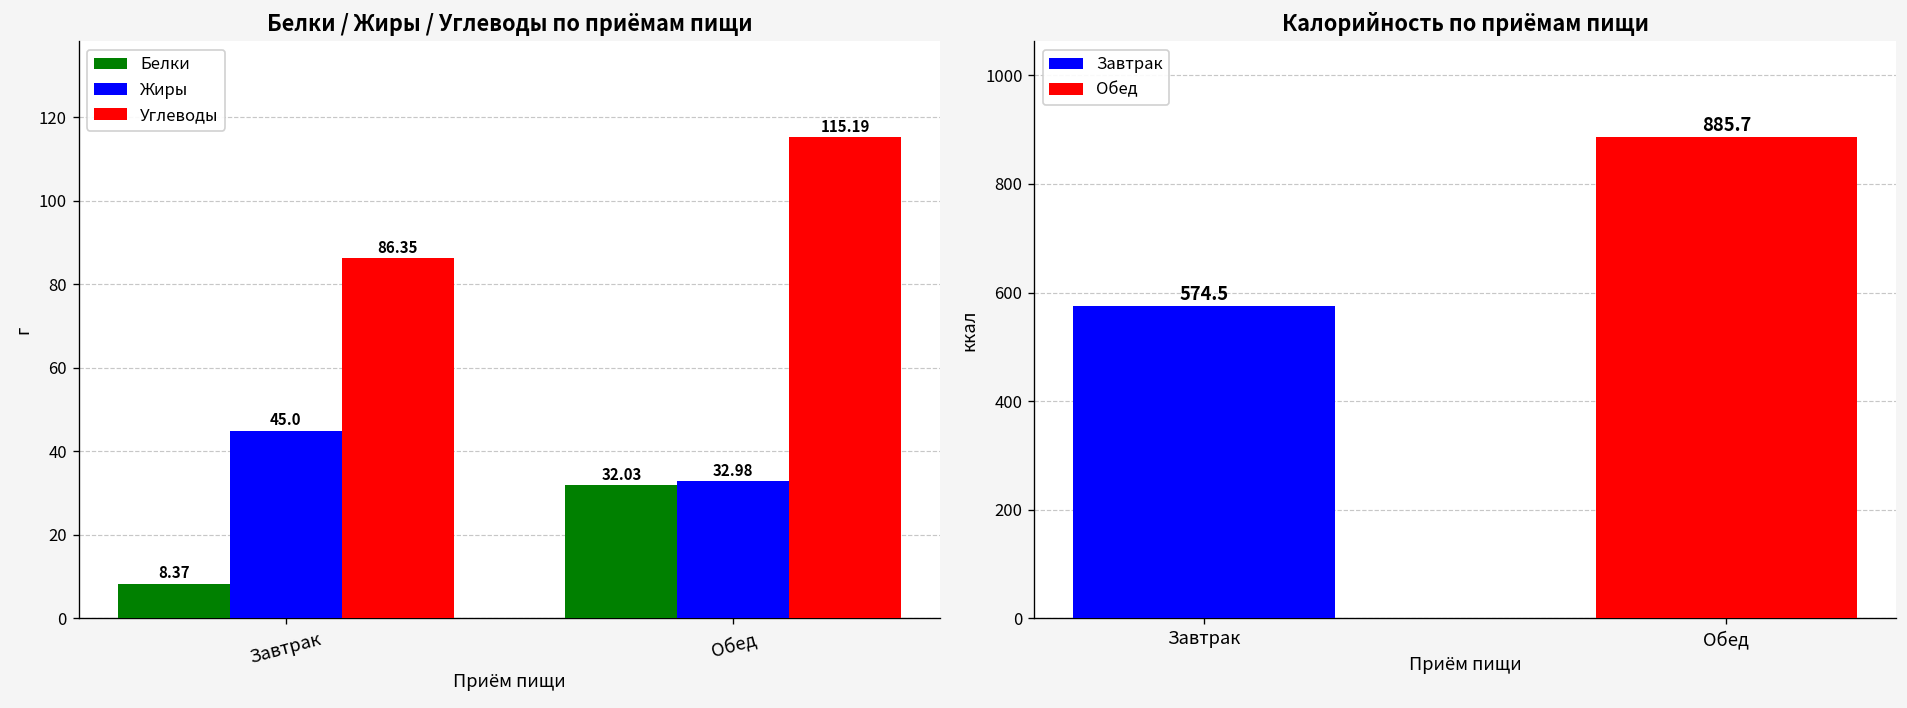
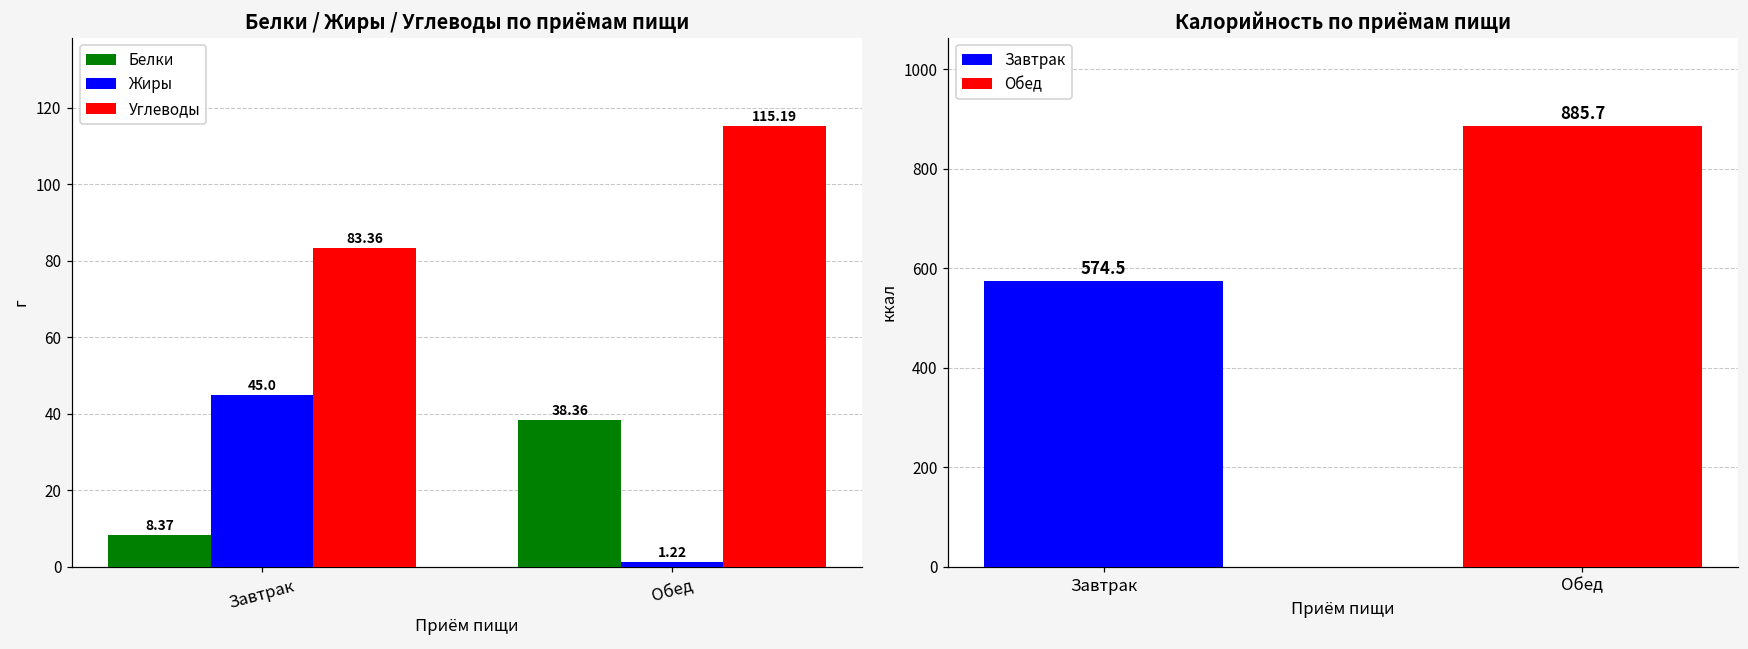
Белки / Жиры / Углеводы по приёмам пищи, Углеводы, Завтрак: 86.35 -> 83.36
Белки / Жиры / Углеводы по приёмам пищи, Белки, Обед: 32.03 -> 38.36
Белки / Жиры / Углеводы по приёмам пищи, Жиры, Обед: 32.98 -> 1.22
